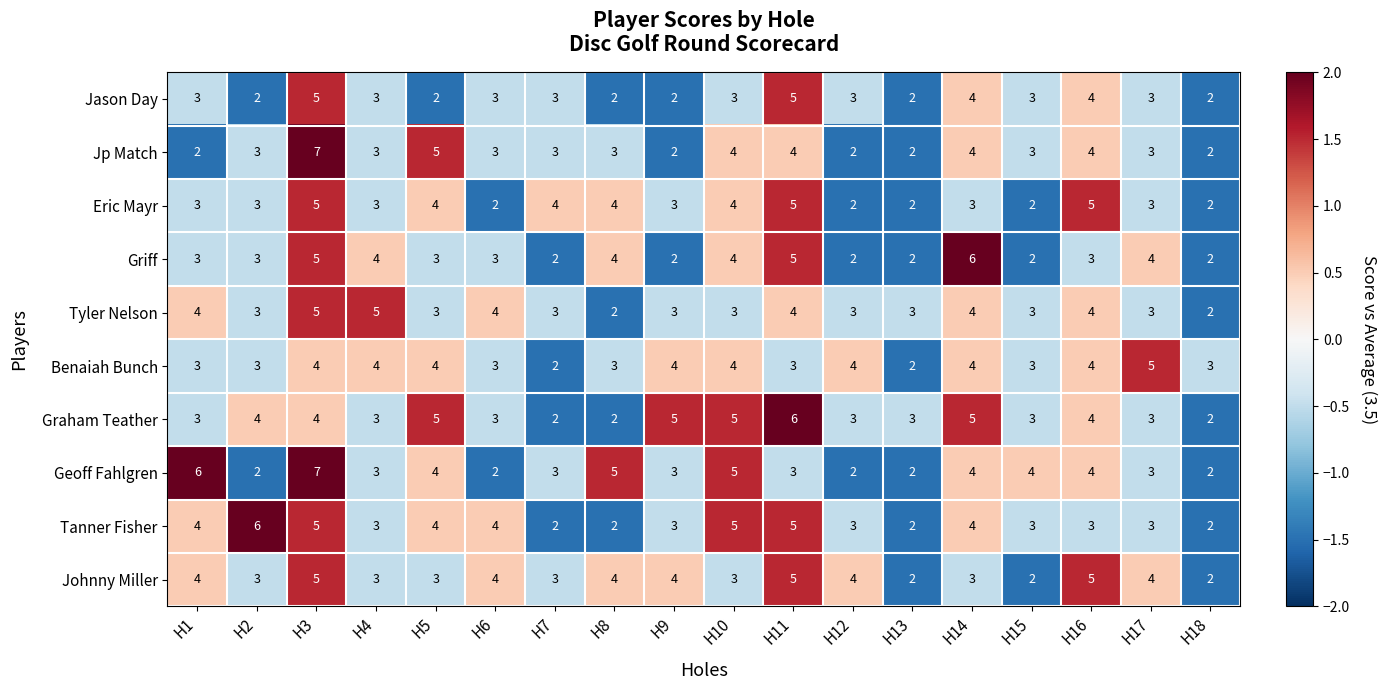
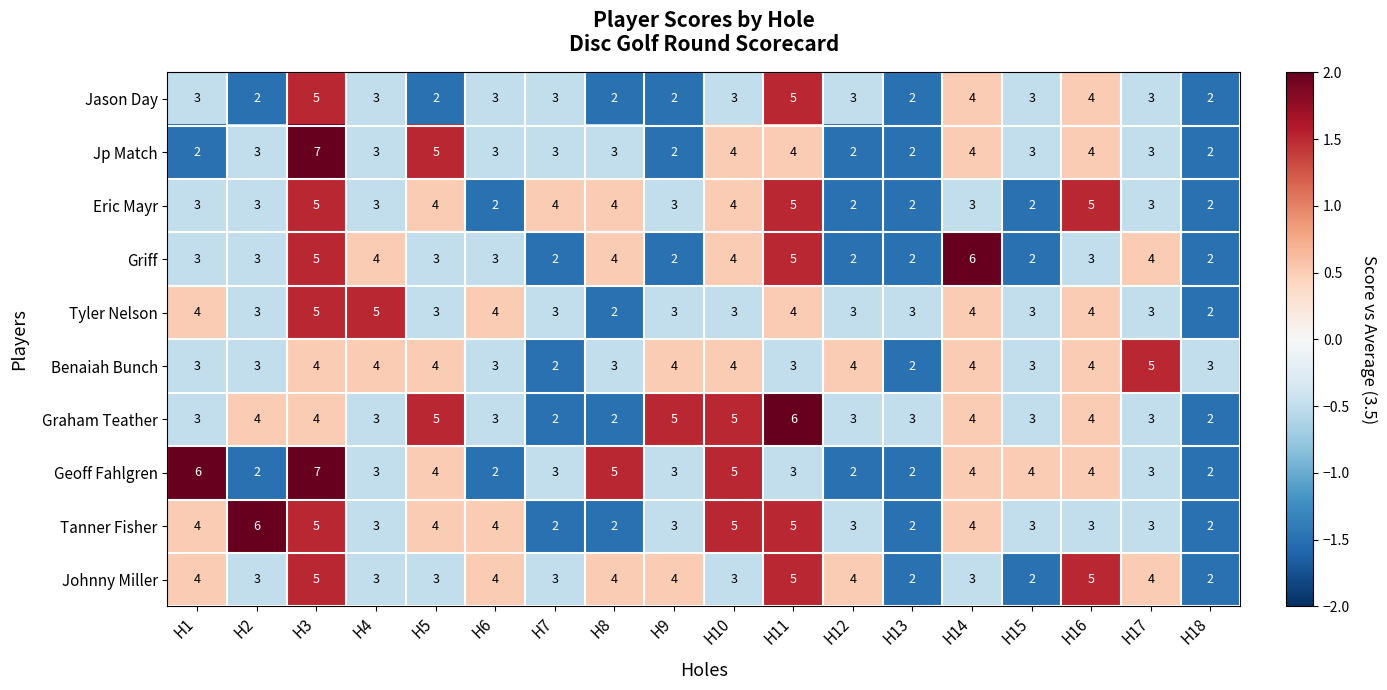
Graham Teather, H14: 5 -> 4
